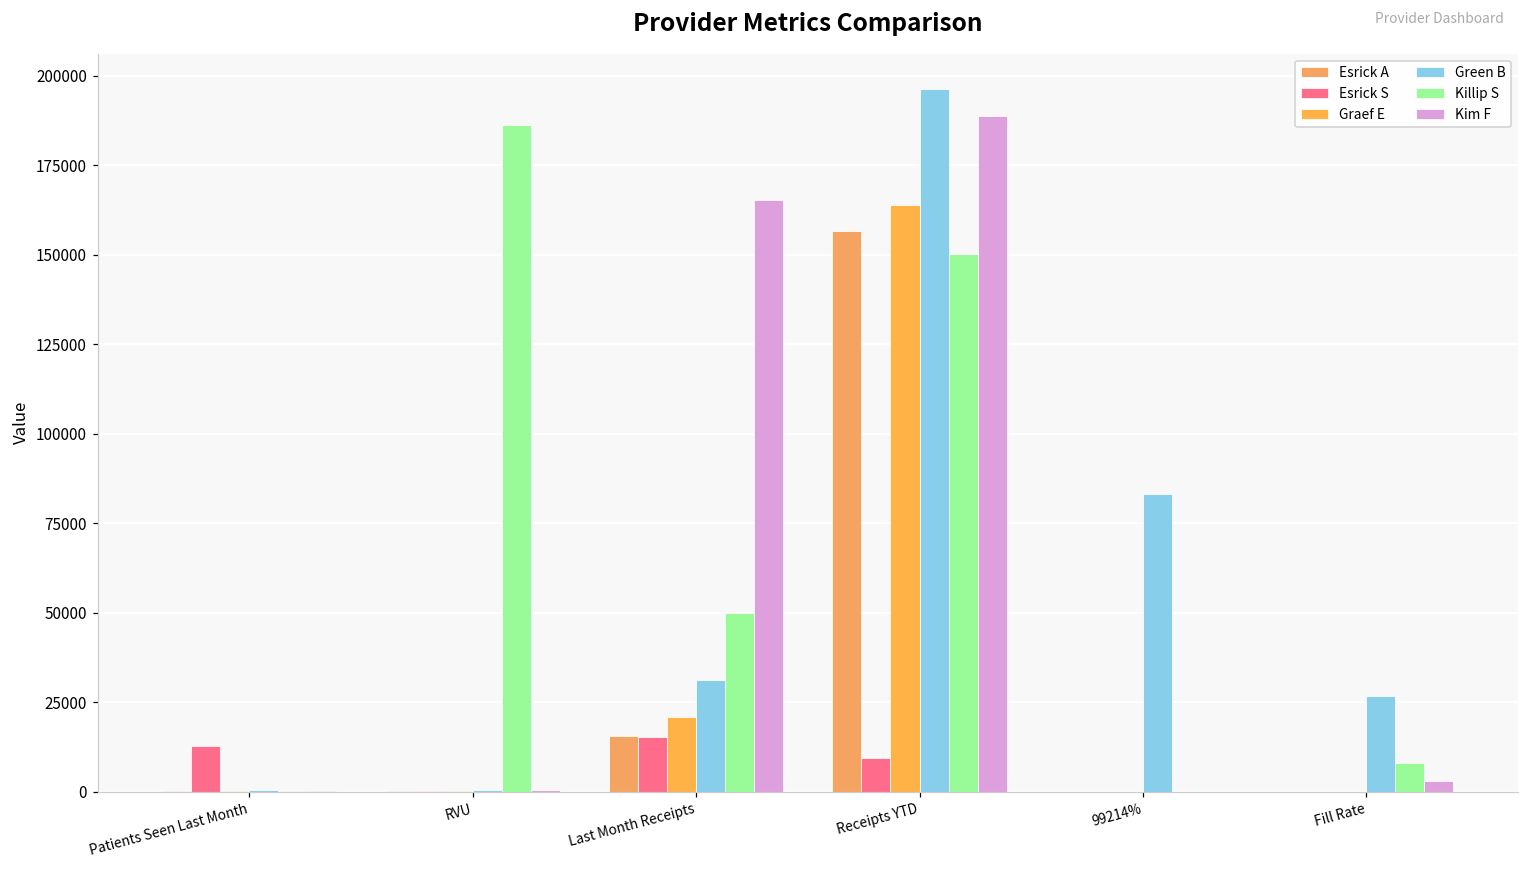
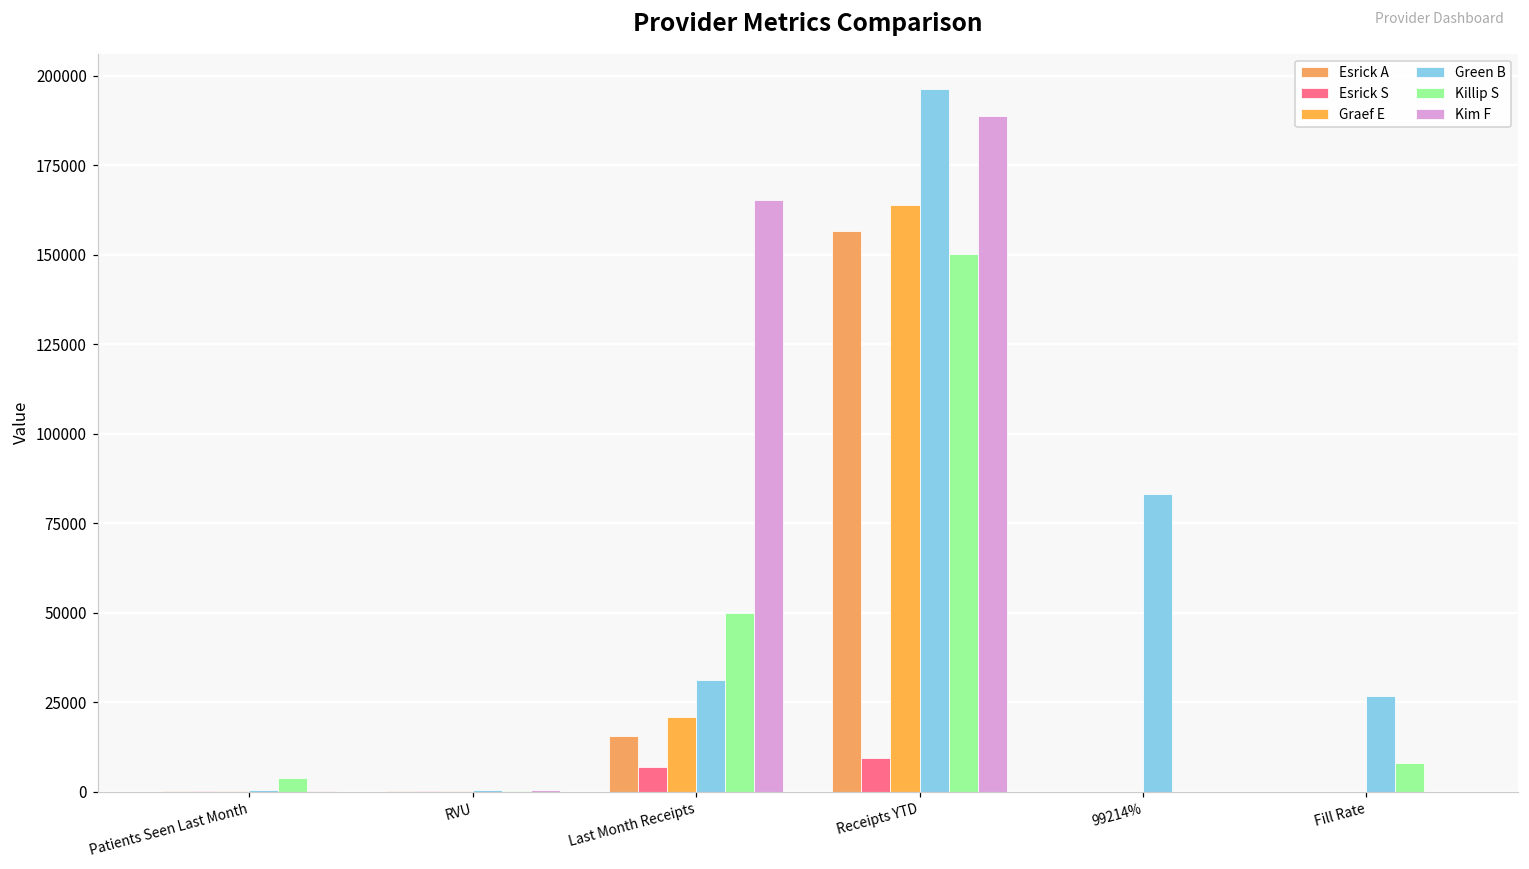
Esrick S, Patients Seen Last Month: 13000 -> 0
Killip S, Patients Seen Last Month: 0 -> 4000
Killip S, RVU: 186000 -> 0
Esrick S, Last Month Receipts: 15000 -> 7000
Kim F, Fill Rate: 3000 -> 0
